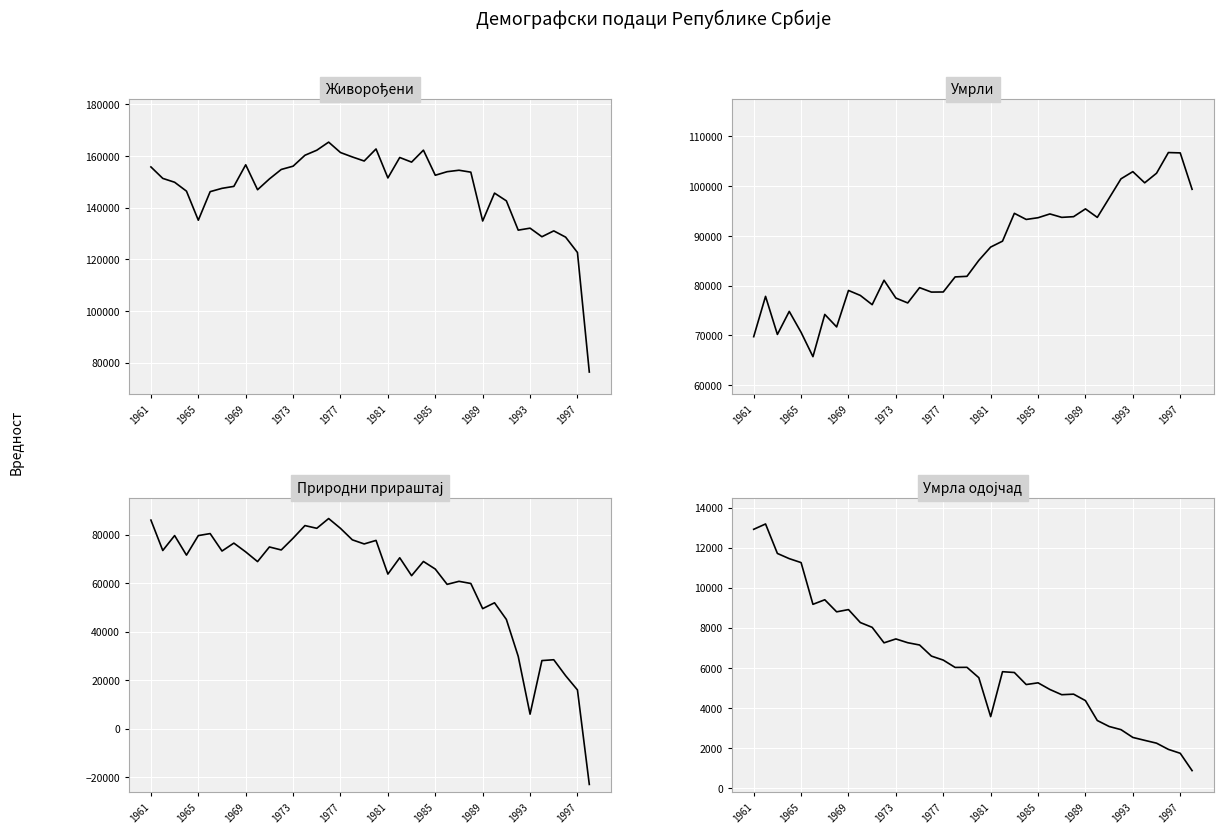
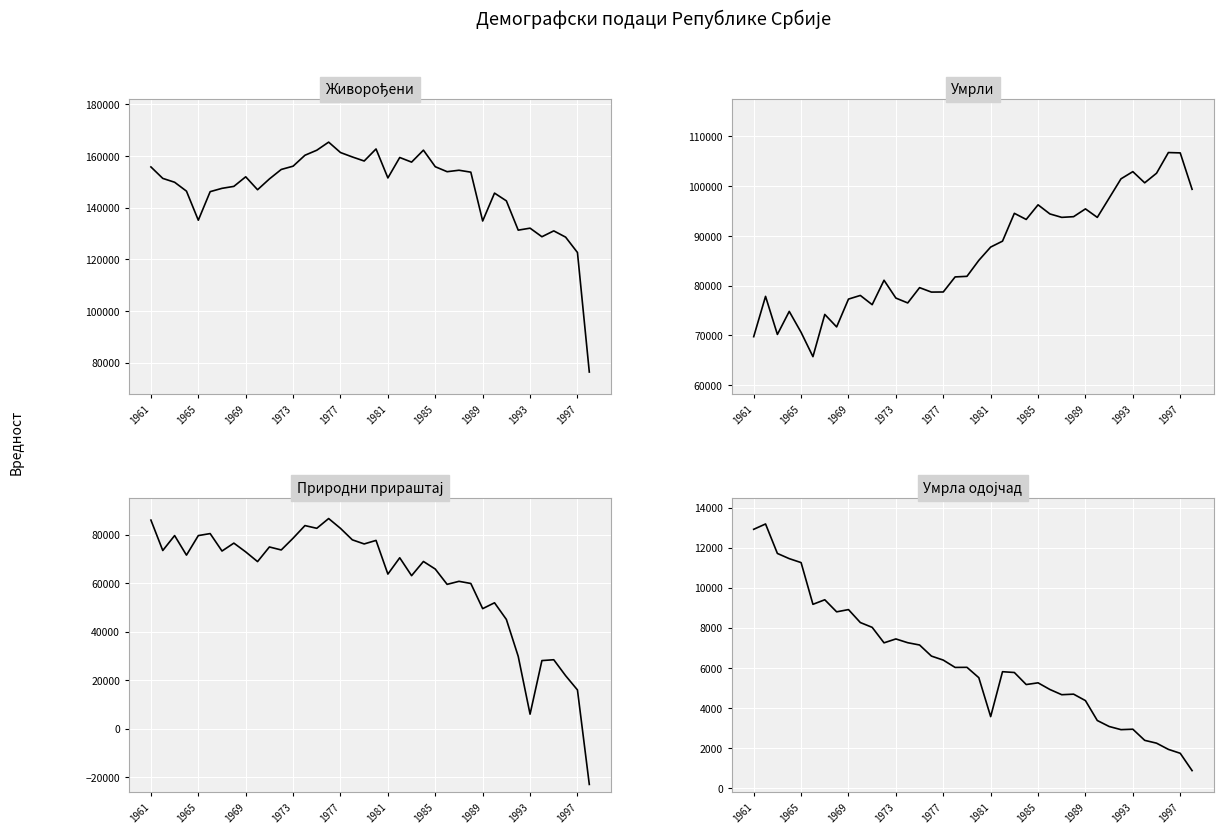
Живорођени, 1969: 157000 -> 152000
Живорођени, 1985: 153000 -> 156000
Умрли, 1969: 79000 -> 77000
Умрли, 1985: 94000 -> 96000
Умрла одојчад, 1993: 2500 -> 2900
